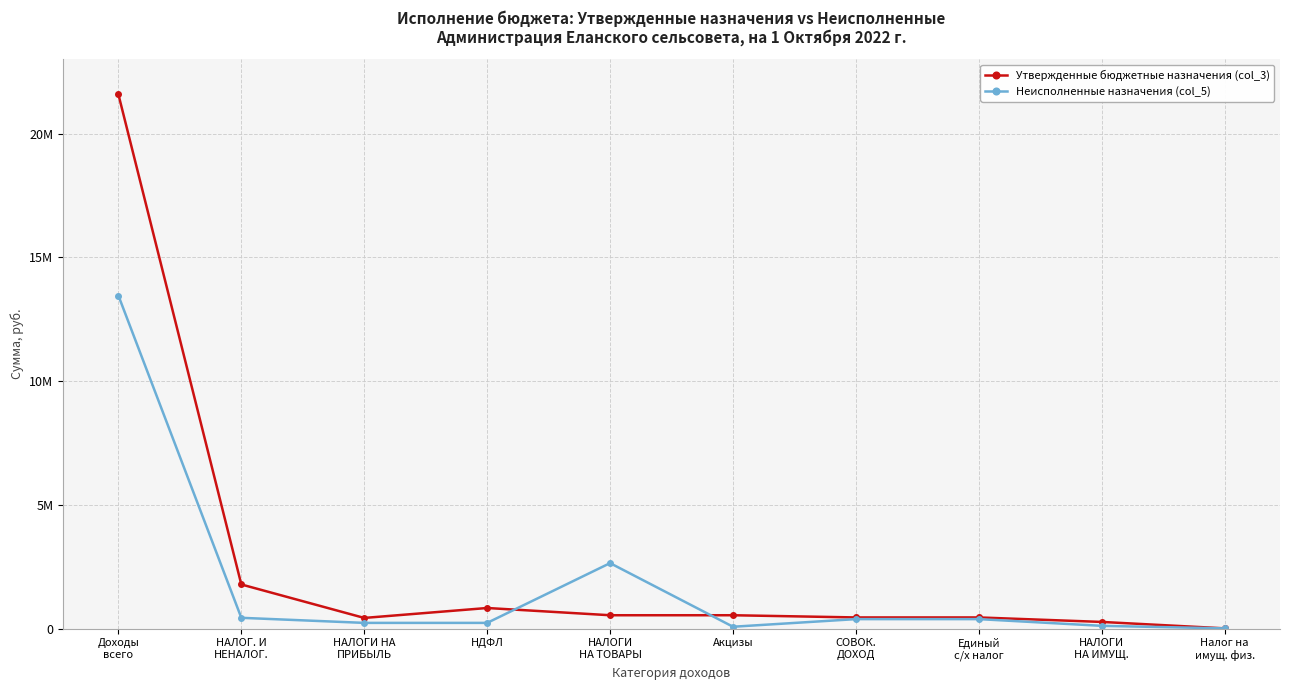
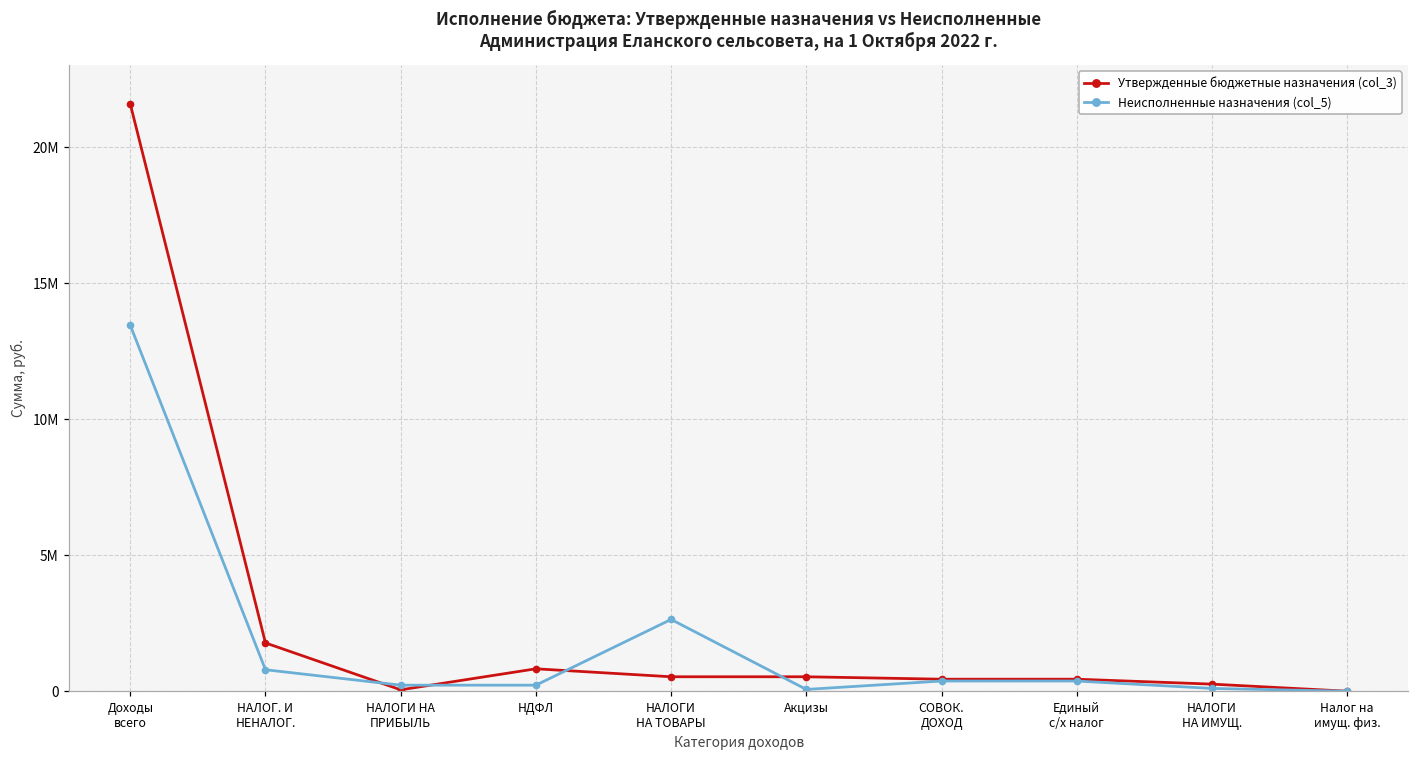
Неисполненные назначения (col_5), НАЛОГ. И НЕНАЛОГ.: 400000 -> 800000
Утвержденные бюджетные назначения (col_3), НАЛОГИ НА ПРИБЫЛЬ: 400000 -> 100000
